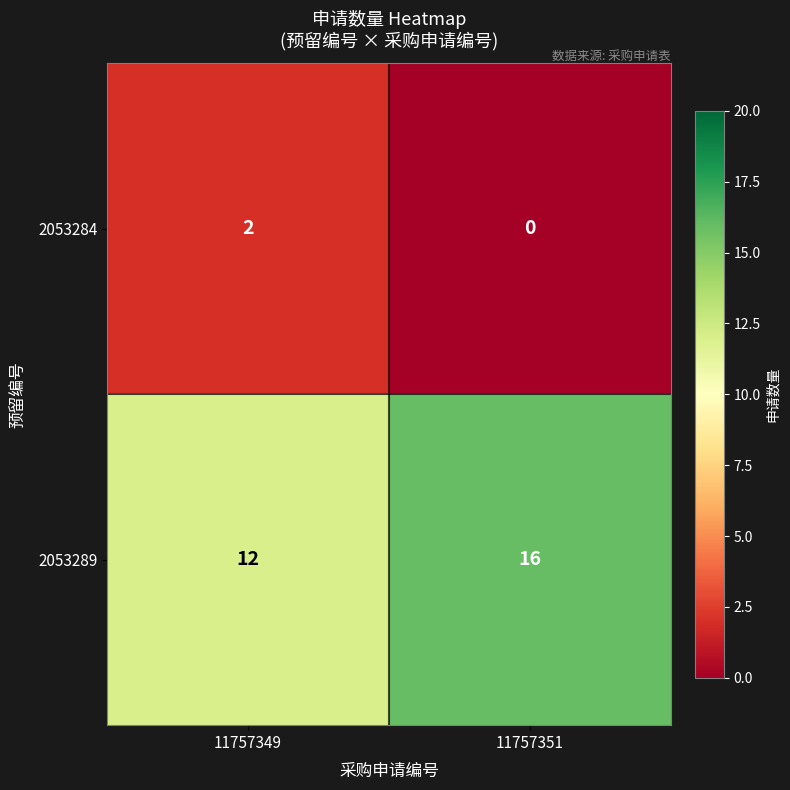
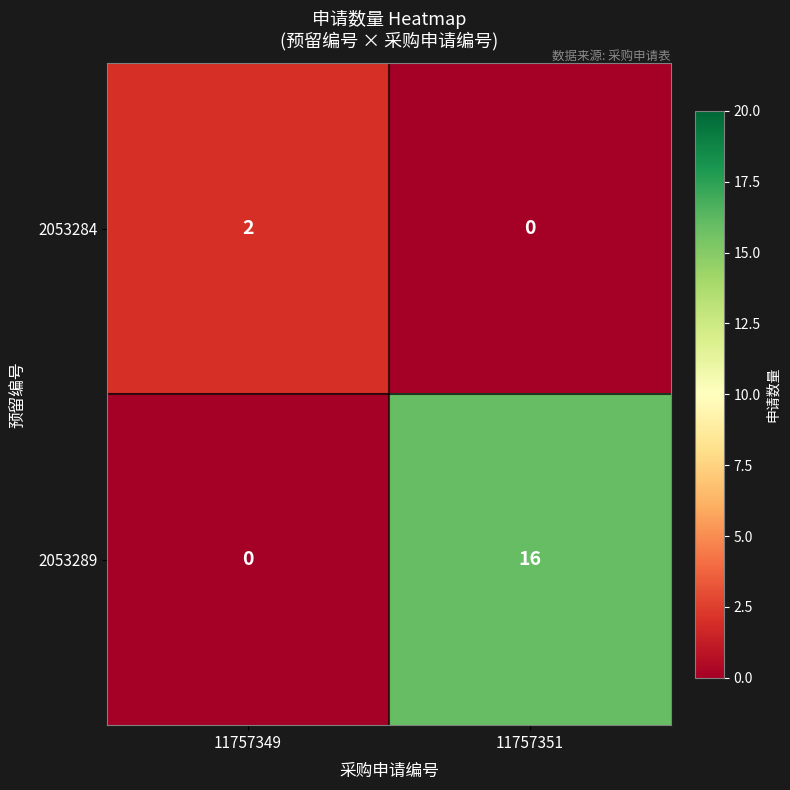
2053289, 11757349: 12 -> 0
